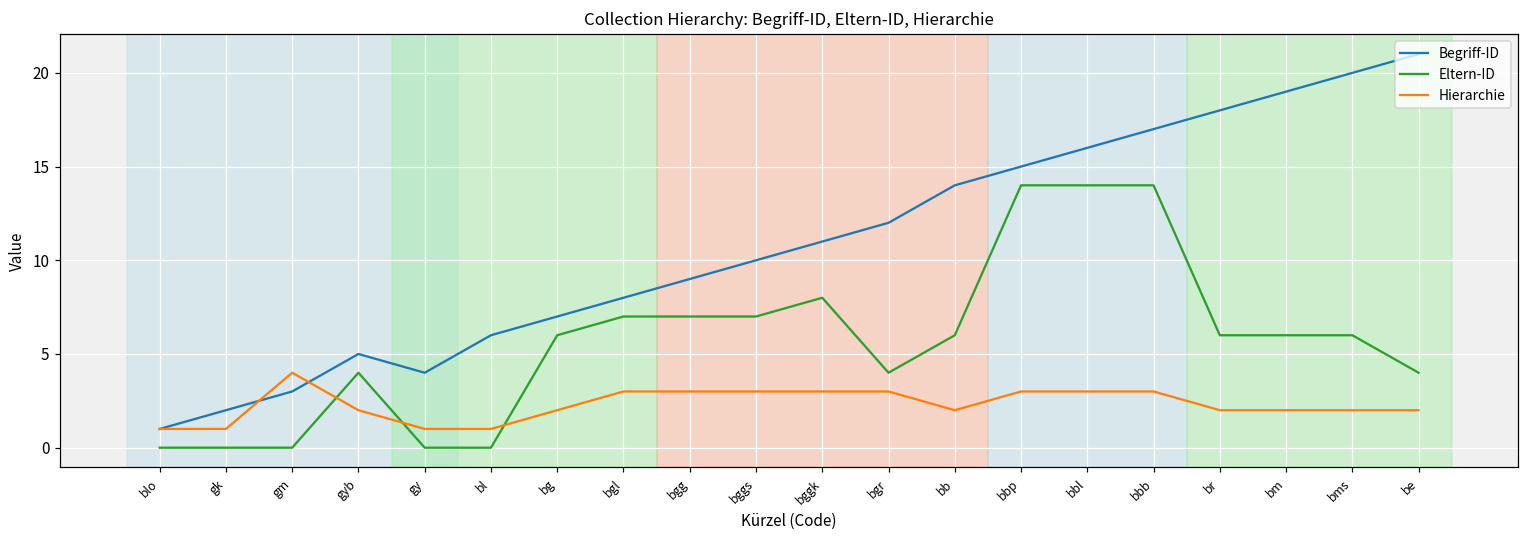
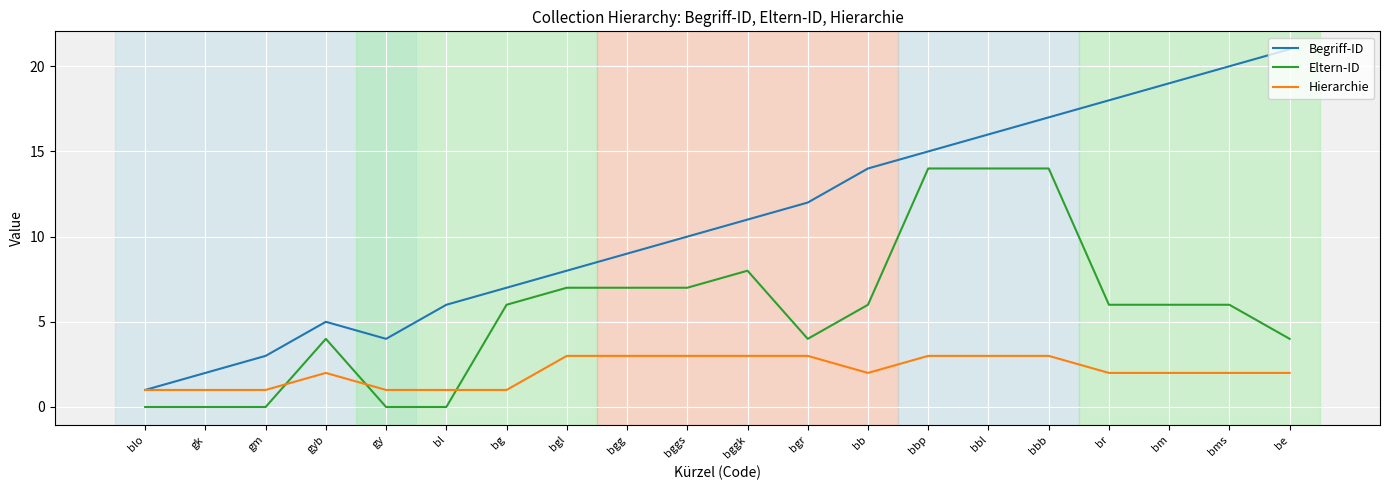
Hierarchie, gm: 4 -> 1
Hierarchie, bg: 2 -> 1
